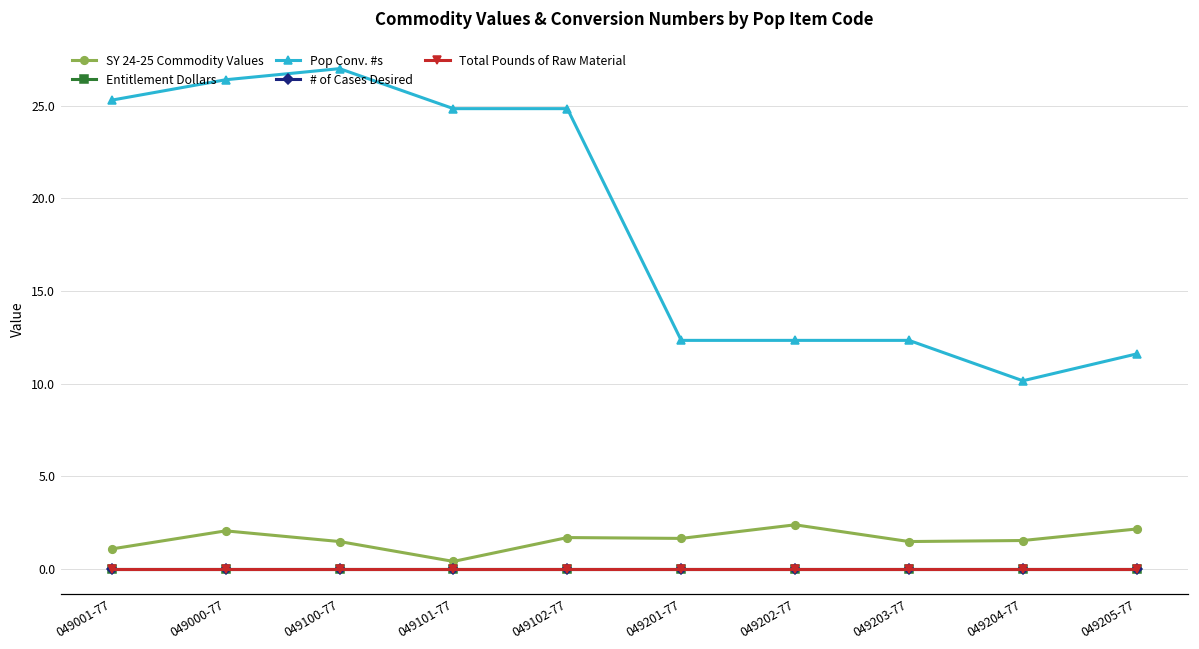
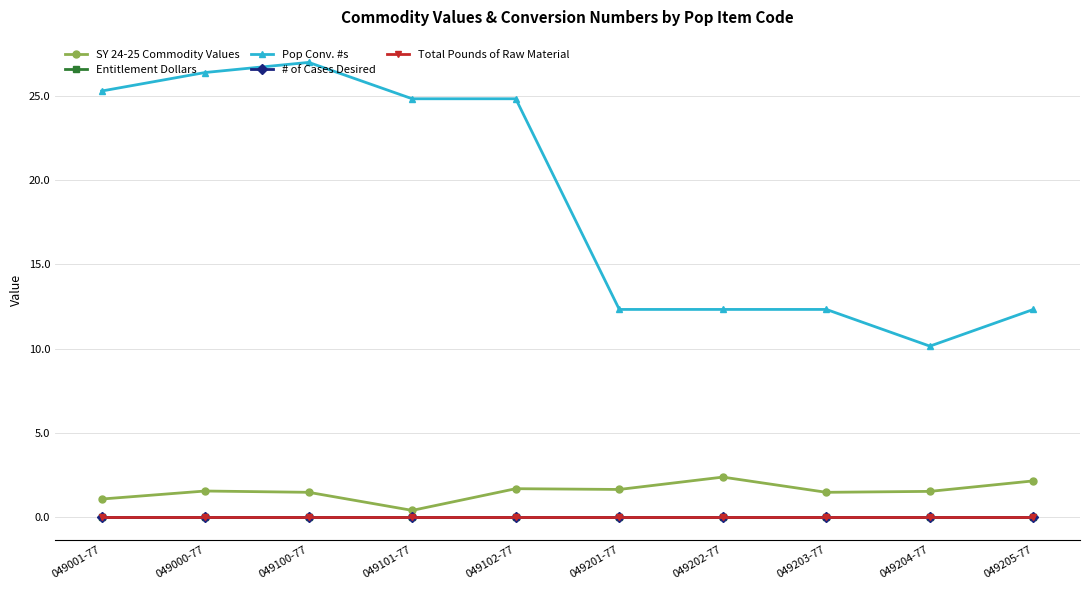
SY 24-25 Commodity Values, 049000-77: 2.0 -> 1.5
Pop Conv. #s, 049205-77: 11.6 -> 12.3
